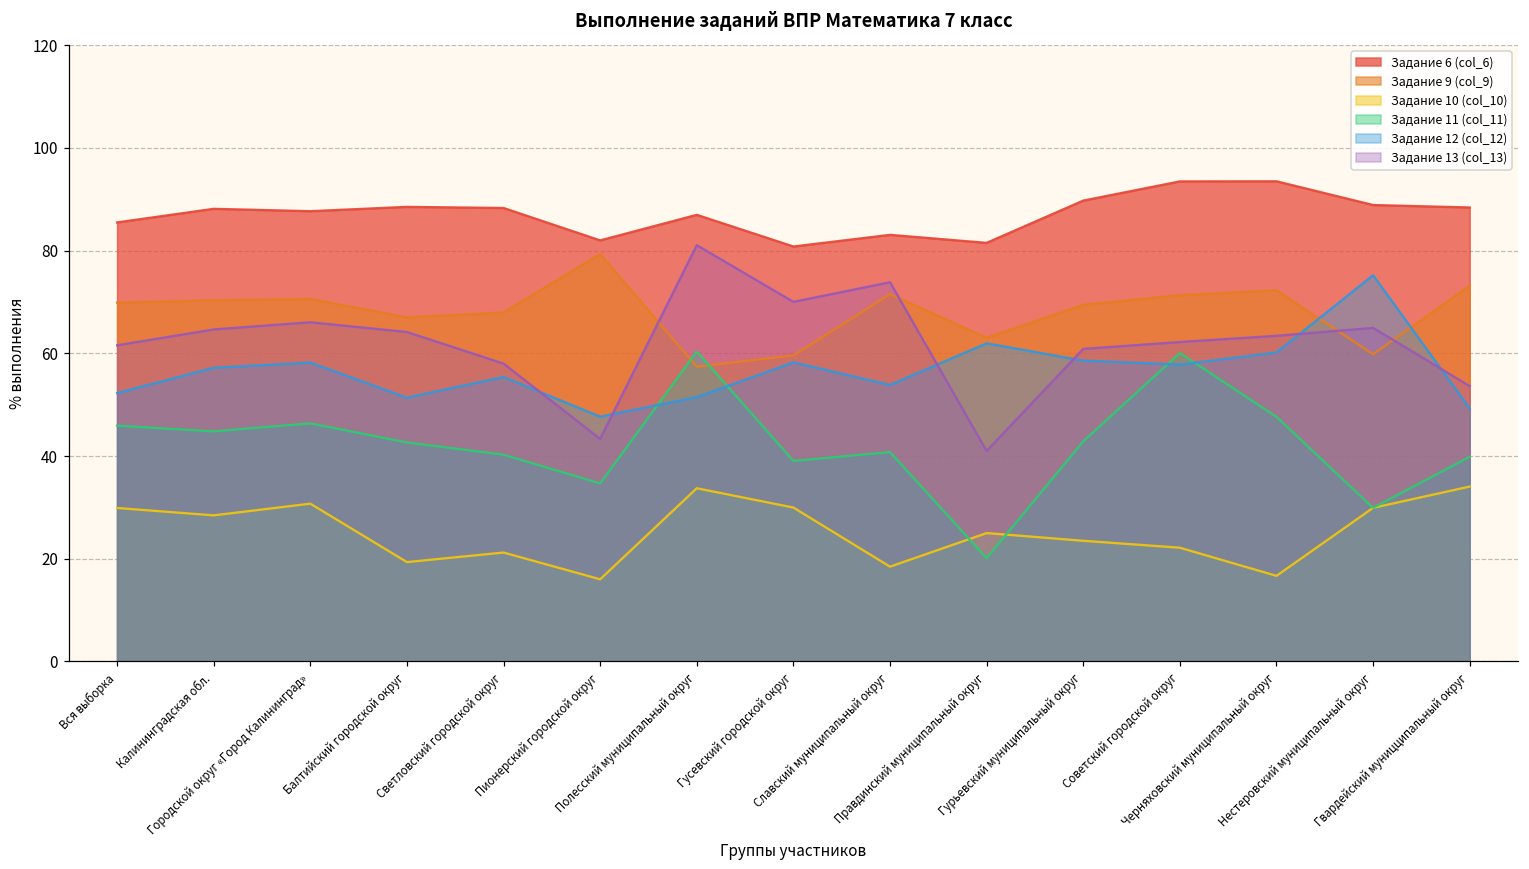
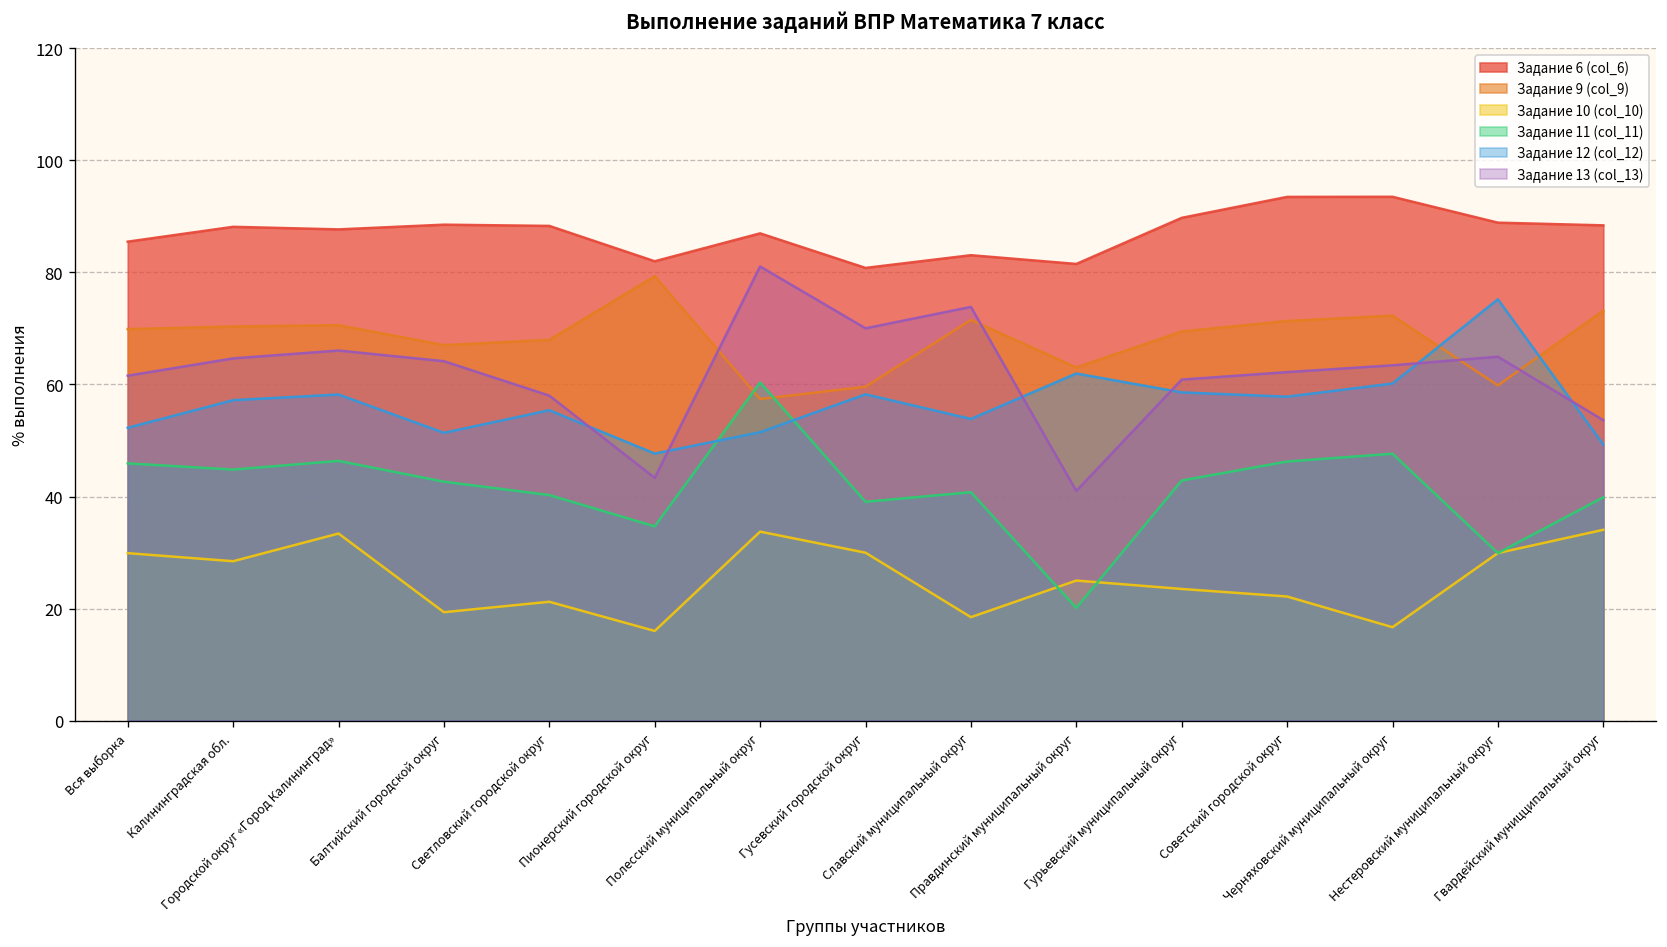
Задание 10 (col_10), Городской округ «Город Калининград»: 31 -> 33
Задание 11 (col_11), Советский городской округ: 60 -> 46
